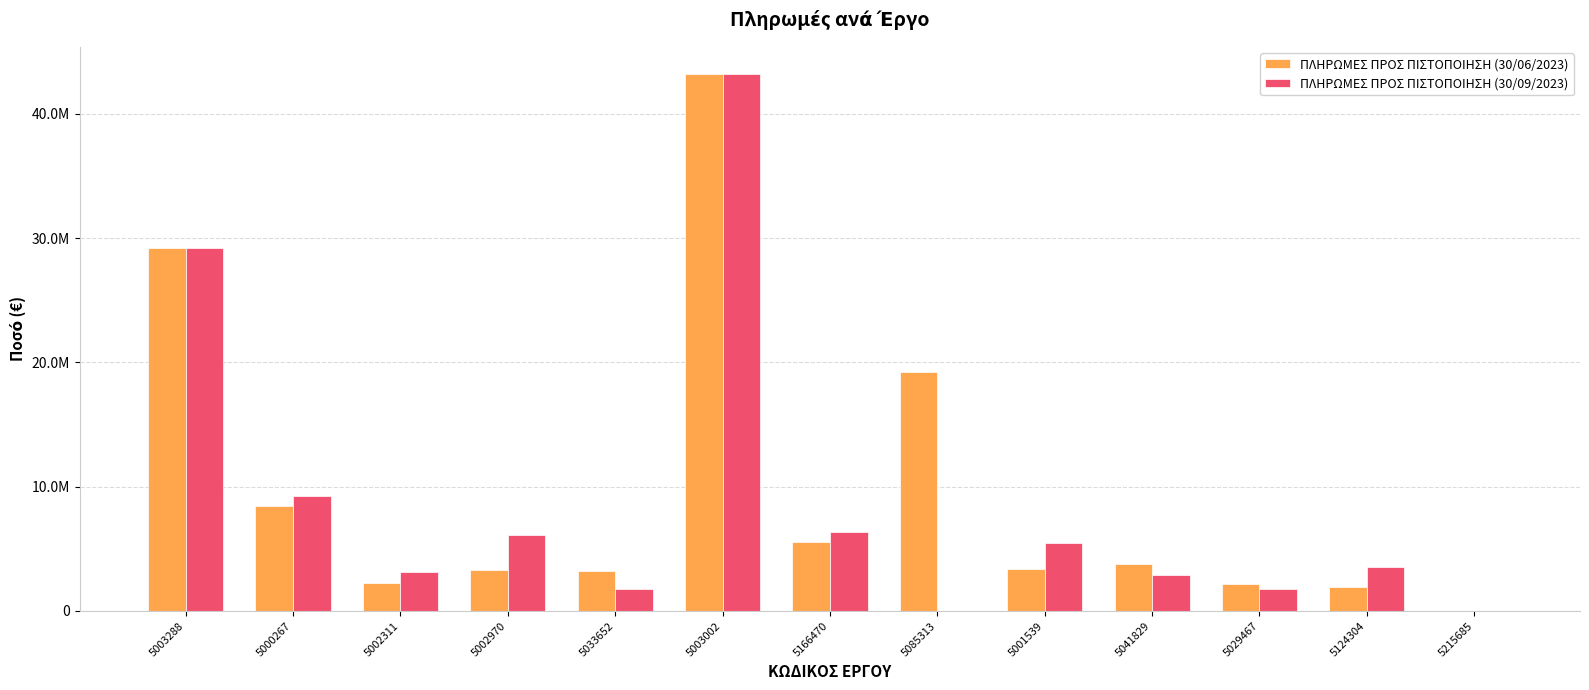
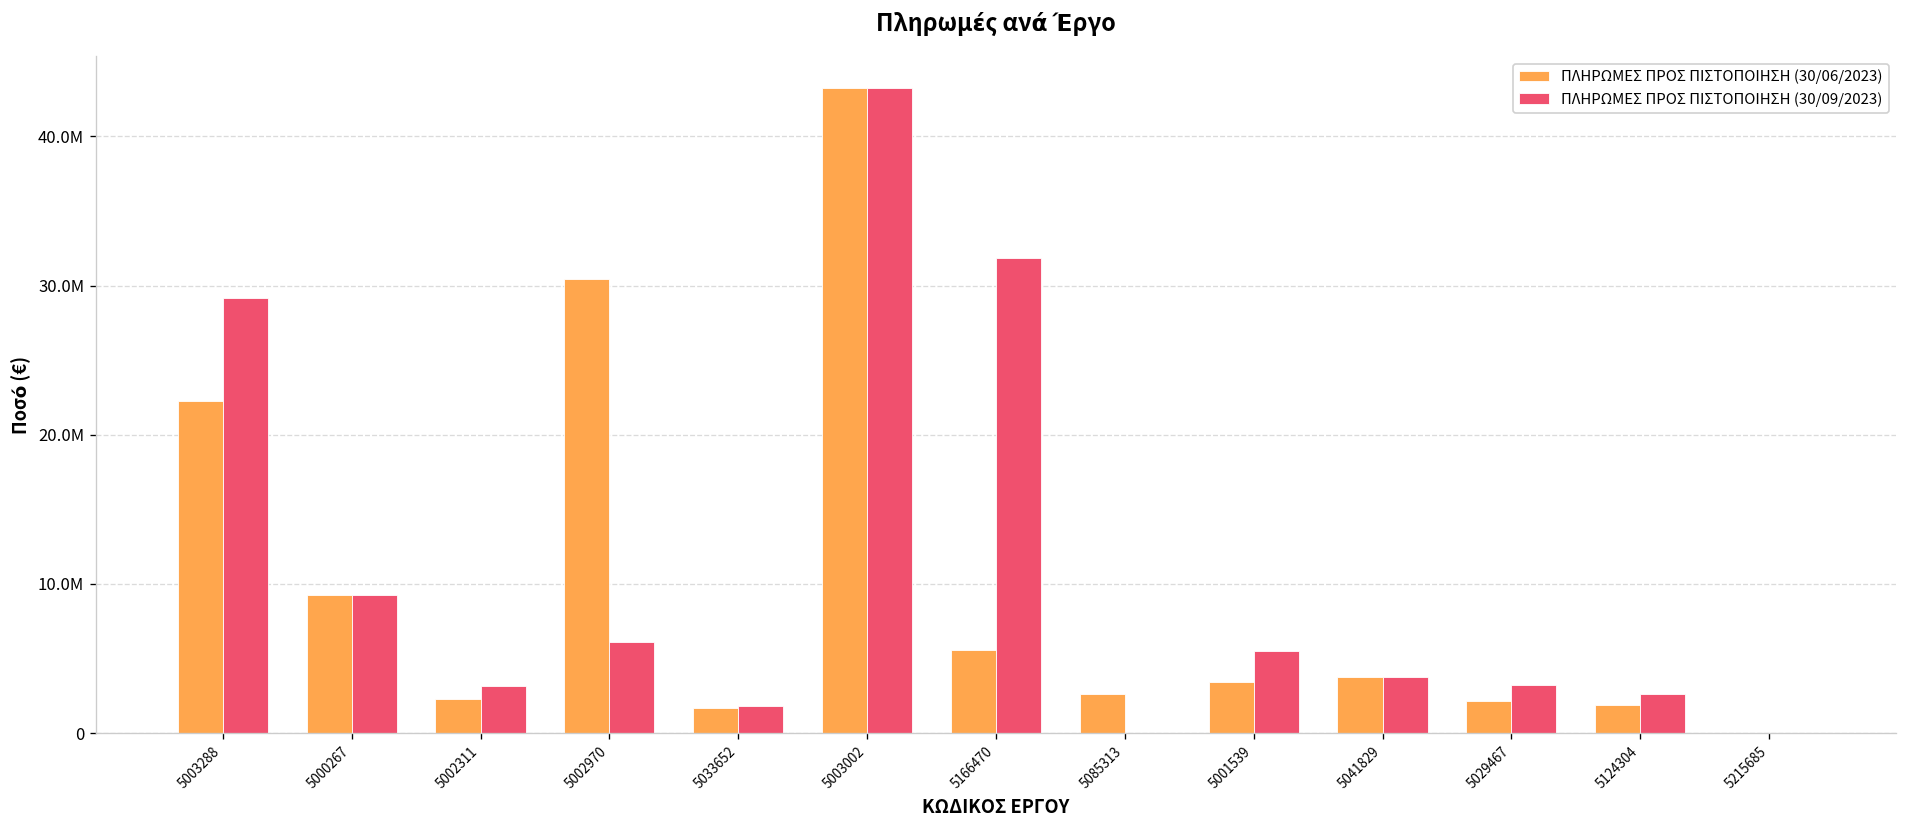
ΠΛΗΡΩΜΕΣ ΠΡΟΣ ΠΙΣΤΟΠΟΙΗΣΗ (30/06/2023), 5003288: 29200000 -> 22300000
ΠΛΗΡΩΜΕΣ ΠΡΟΣ ΠΙΣΤΟΠΟΙΗΣΗ (30/06/2023), 5000267: 8500000 -> 9300000
ΠΛΗΡΩΜΕΣ ΠΡΟΣ ΠΙΣΤΟΠΟΙΗΣΗ (30/06/2023), 5002970: 3300000 -> 30400000
ΠΛΗΡΩΜΕΣ ΠΡΟΣ ΠΙΣΤΟΠΟΙΗΣΗ (30/06/2023), 5033652: 3200000 -> 1700000
ΠΛΗΡΩΜΕΣ ΠΡΟΣ ΠΙΣΤΟΠΟΙΗΣΗ (30/09/2023), 5166470: 6400000 -> 31900000
ΠΛΗΡΩΜΕΣ ΠΡΟΣ ΠΙΣΤΟΠΟΙΗΣΗ (30/06/2023), 5085313: 19200000 -> 2600000
ΠΛΗΡΩΜΕΣ ΠΡΟΣ ΠΙΣΤΟΠΟΙΗΣΗ (30/09/2023), 5041829: 2900000 -> 3800000
ΠΛΗΡΩΜΕΣ ΠΡΟΣ ΠΙΣΤΟΠΟΙΗΣΗ (30/09/2023), 5029467: 1800000 -> 3200000
ΠΛΗΡΩΜΕΣ ΠΡΟΣ ΠΙΣΤΟΠΟΙΗΣΗ (30/09/2023), 5124304: 3500000 -> 2600000
